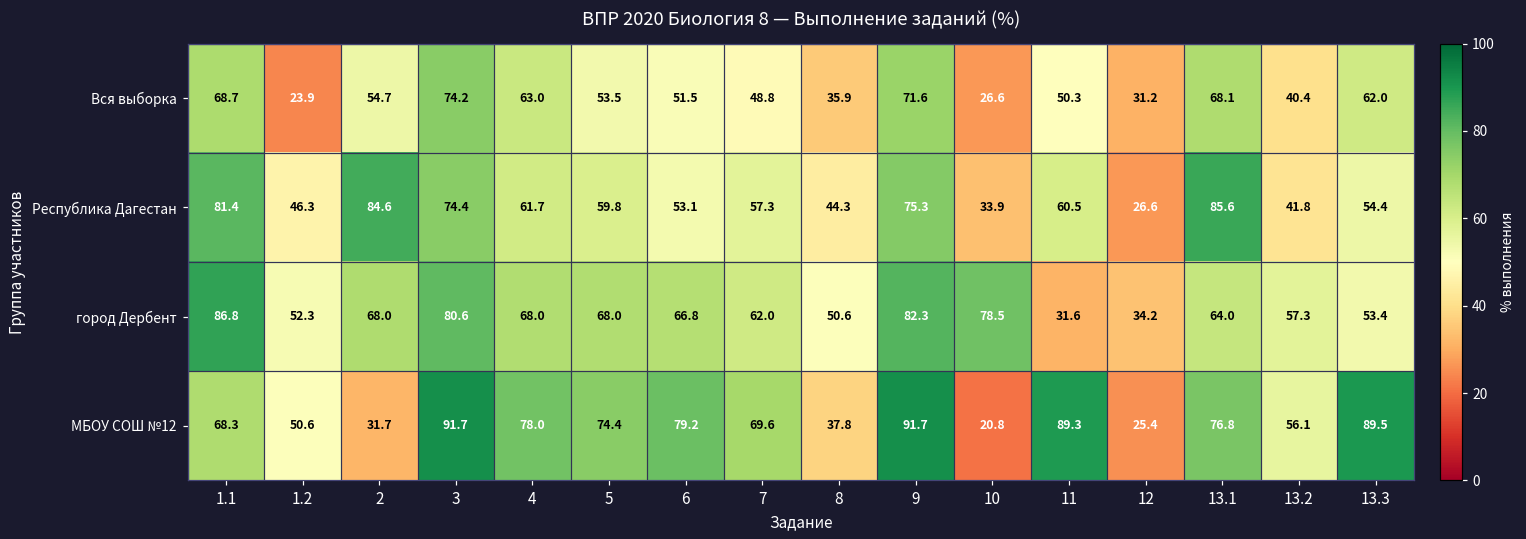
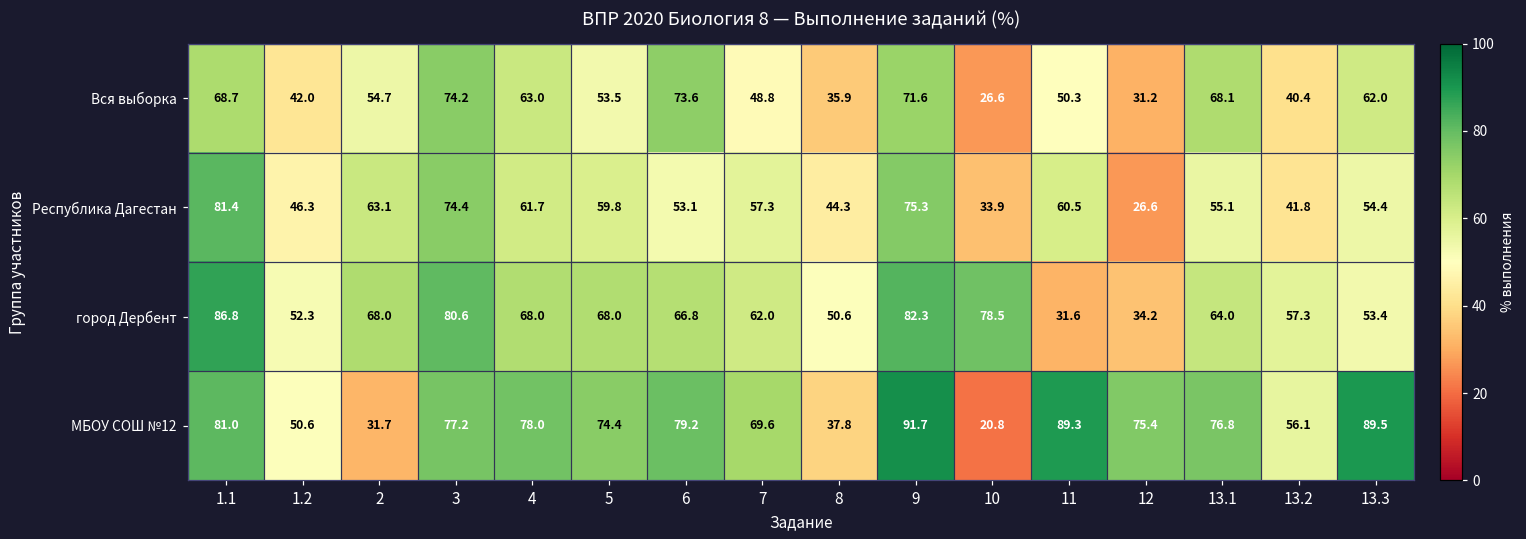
Вся выборка, 1.2: 23.9 -> 42.0
Вся выборка, 6: 51.5 -> 73.6
Республика Дагестан, 2: 84.6 -> 63.1
Республика Дагестан, 13.1: 85.6 -> 55.1
МБОУ СОШ №12, 1.1: 68.3 -> 81.0
МБОУ СОШ №12, 3: 91.7 -> 77.2
МБОУ СОШ №12, 12: 25.4 -> 75.4
